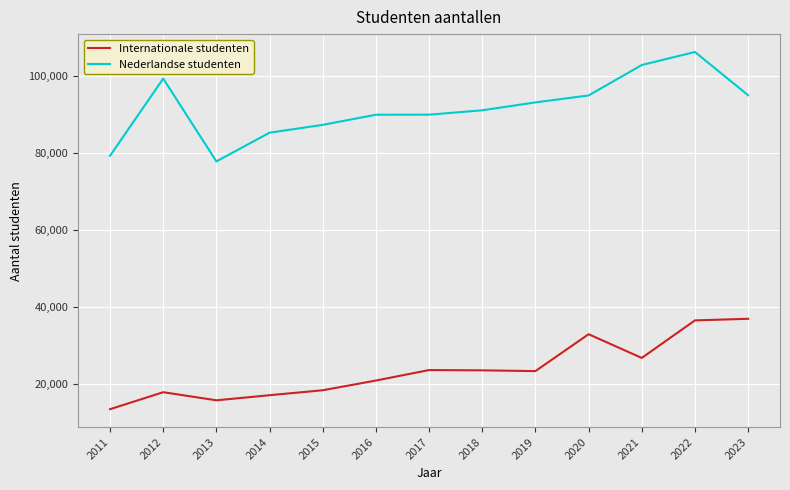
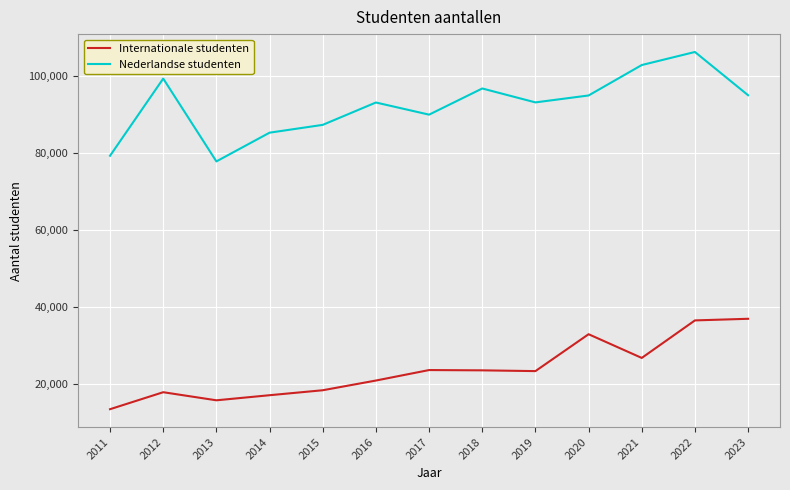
Nederlandse studenten, 2016: 90,000 -> 93,000
Nederlandse studenten, 2018: 91,000 -> 97,000
